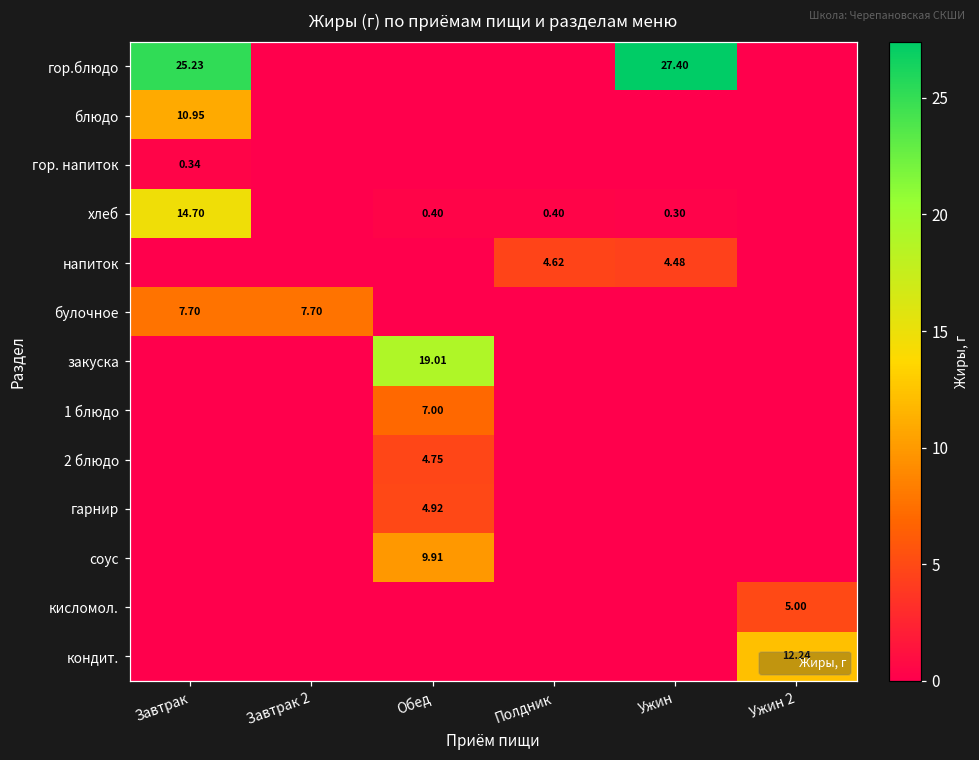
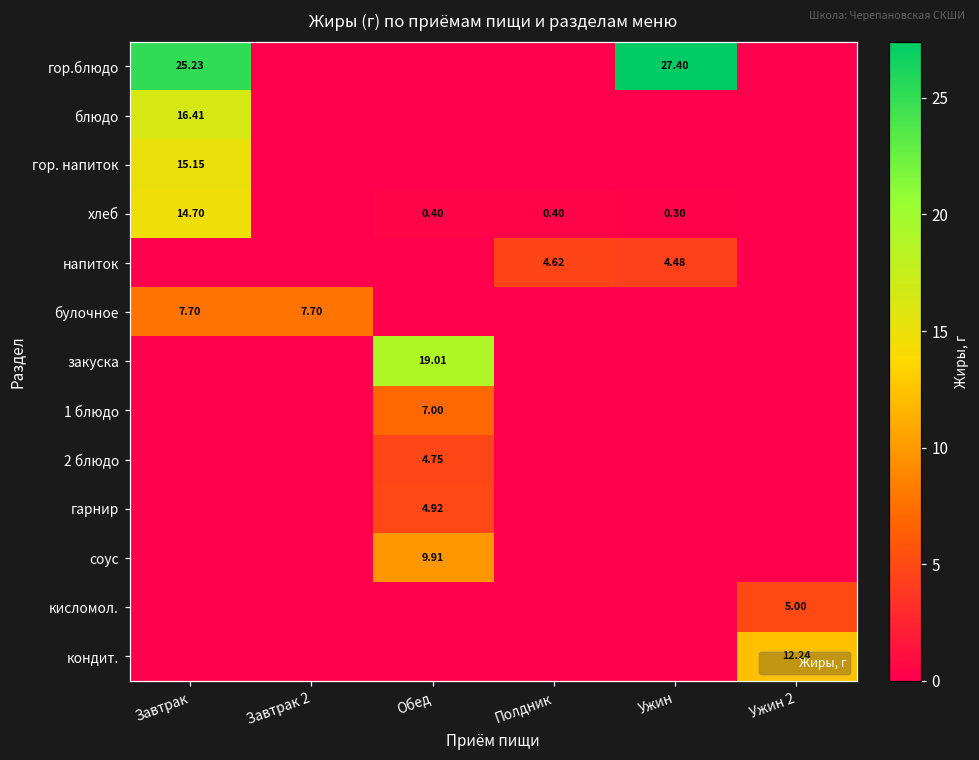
блюдо, Завтрак: 10.95 -> 16.41
гор. напиток, Завтрак: 0.34 -> 15.15
